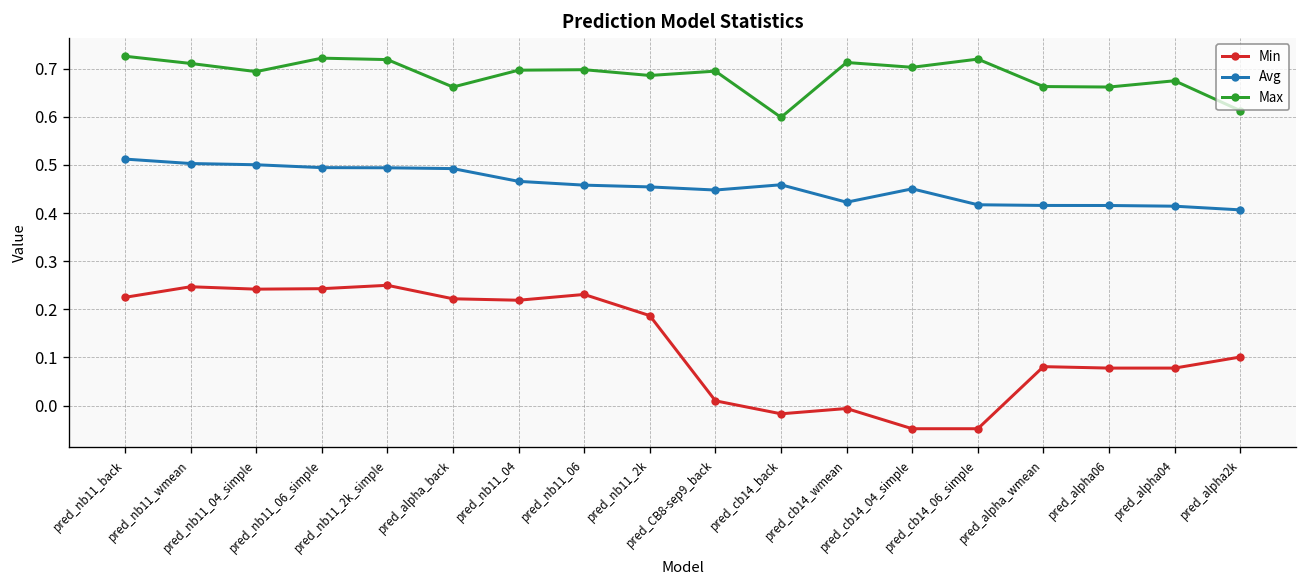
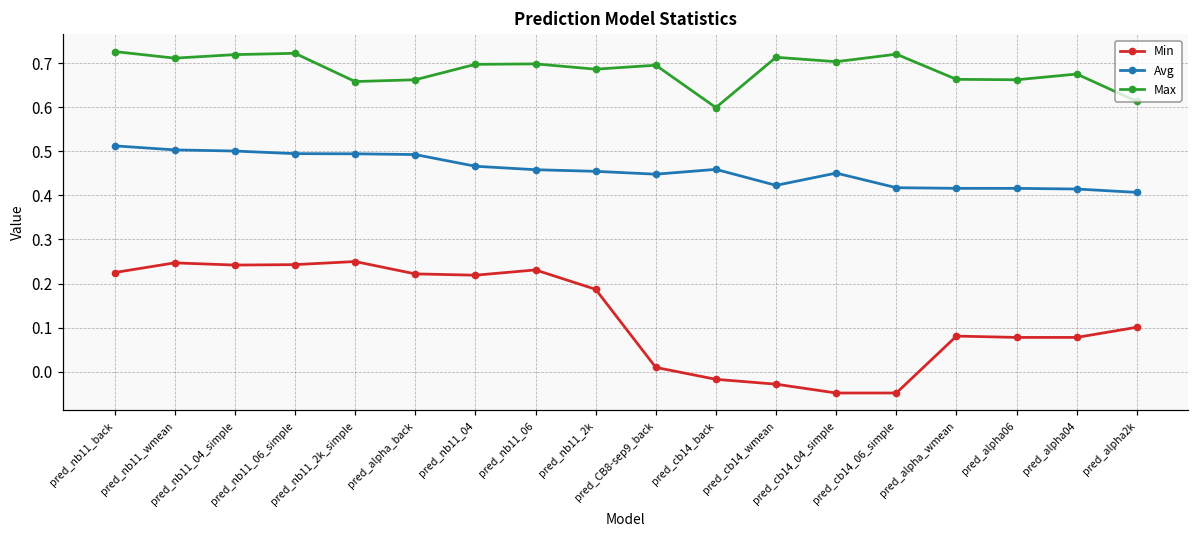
Max, pred_nb11_04_simple: 0.69 -> 0.72
Max, pred_nb11_2k_simple: 0.72 -> 0.66
Min, pred_cb14_wmean: -0.01 -> -0.03
